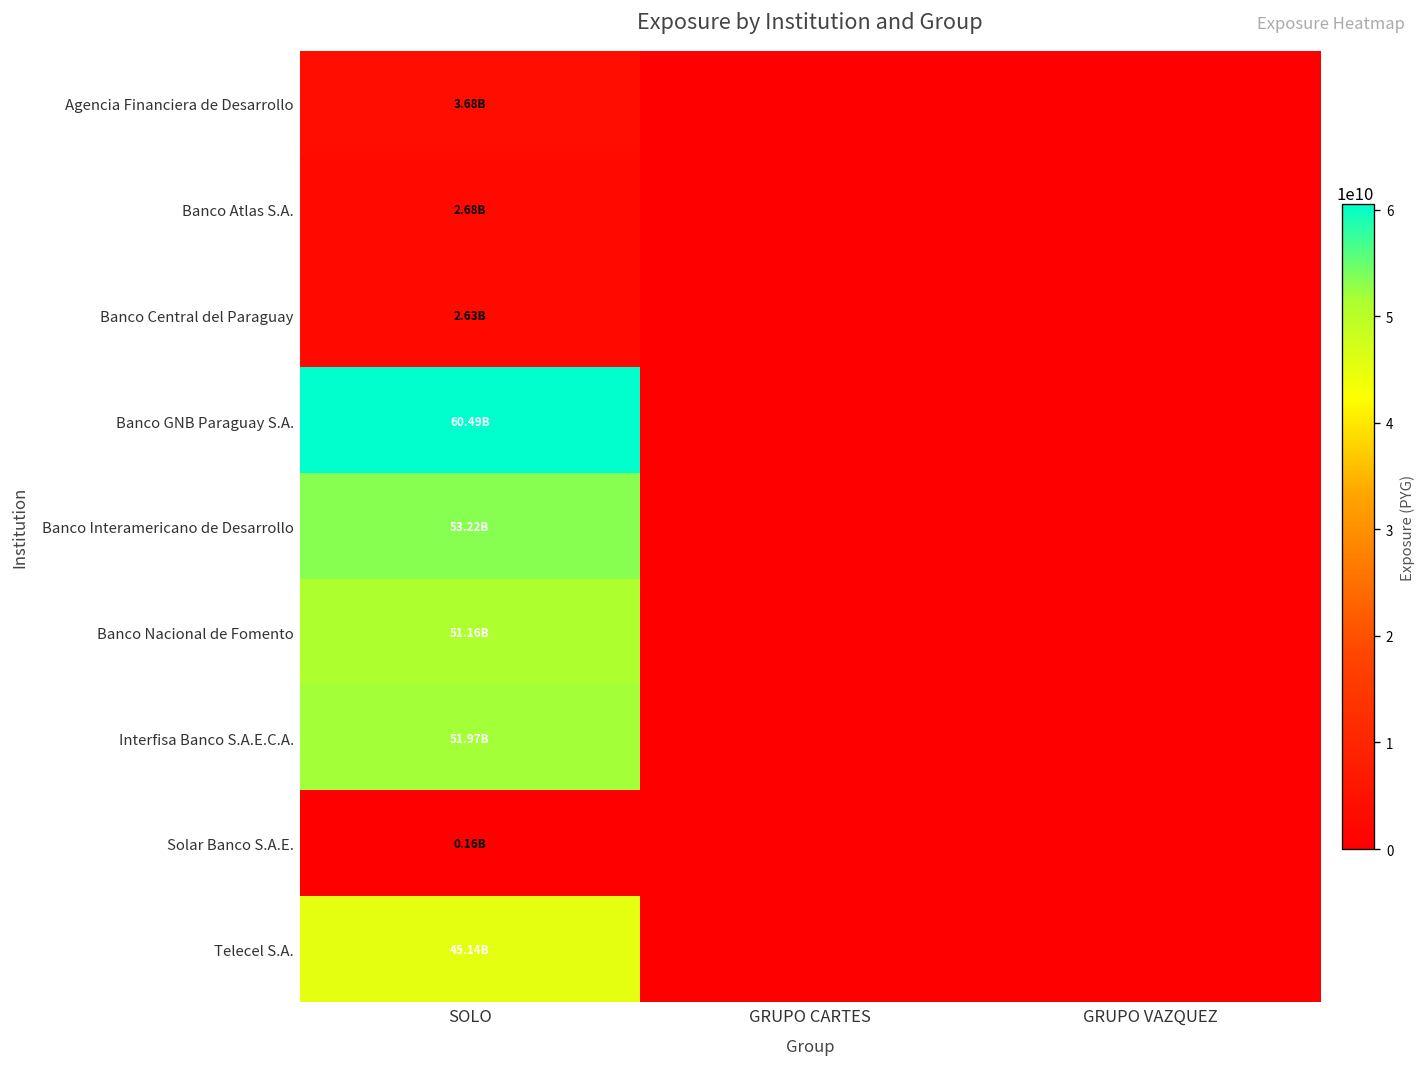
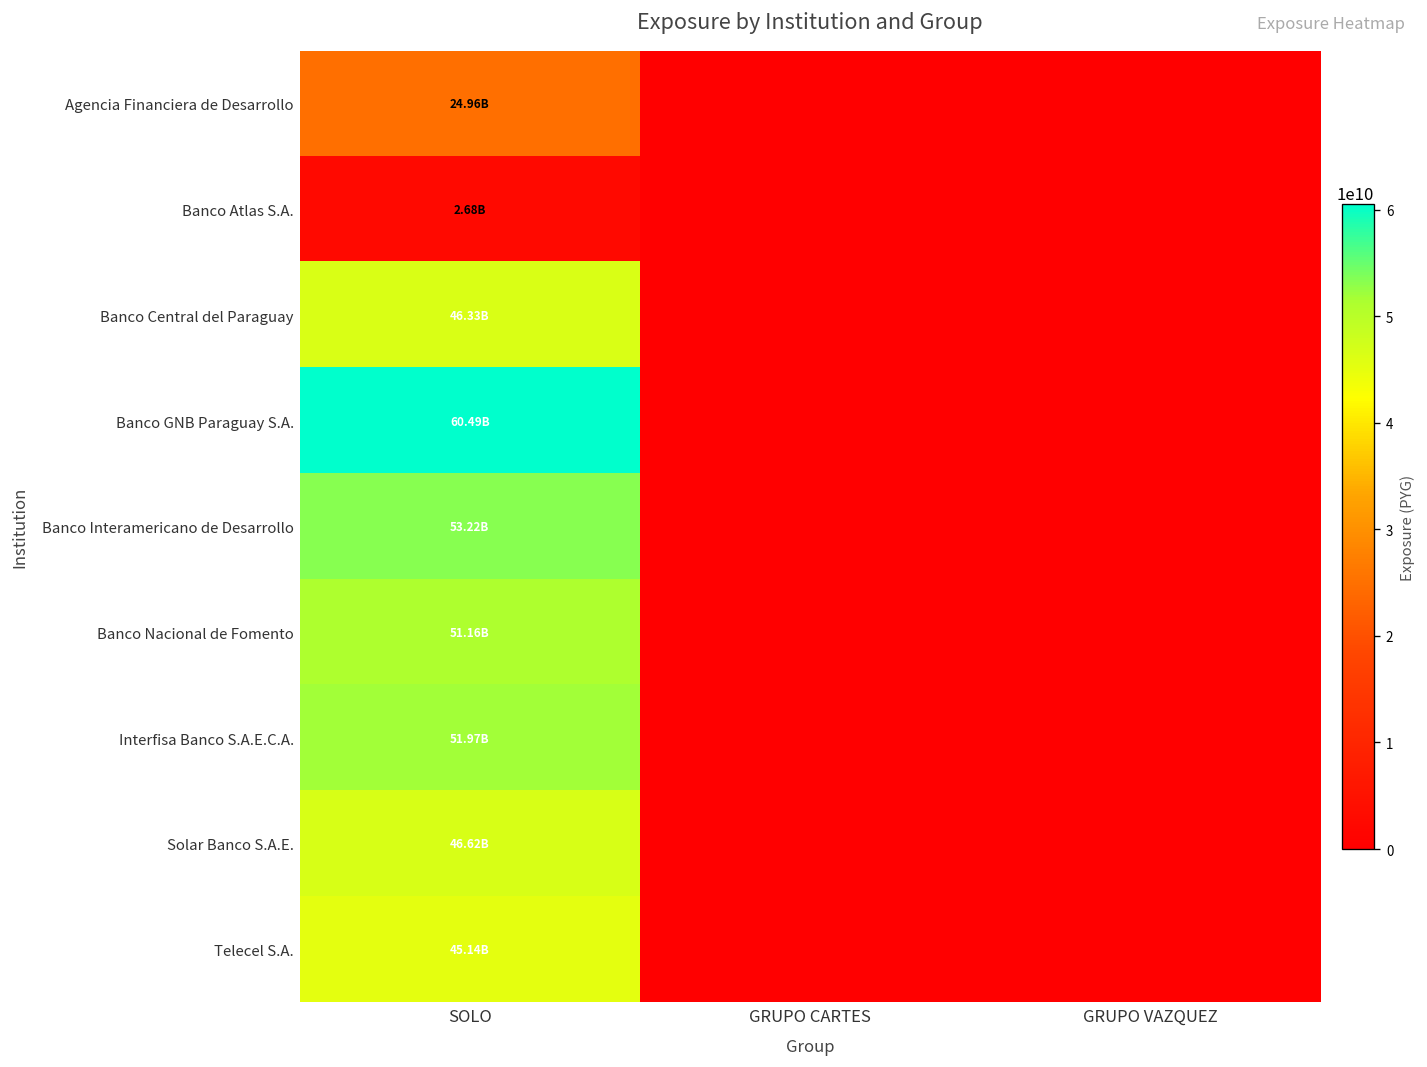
Agencia Financiera de Desarrollo, SOLO: 3.68B -> 24.96B
Banco Central del Paraguay, SOLO: 2.63B -> 46.33B
Solar Banco S.A.E., SOLO: 0.16B -> 46.62B
